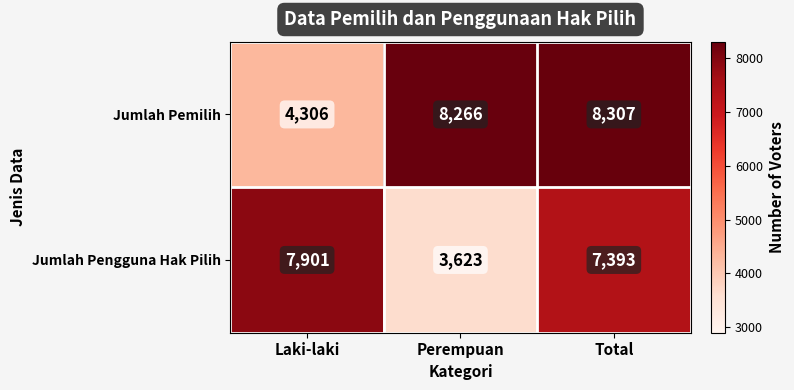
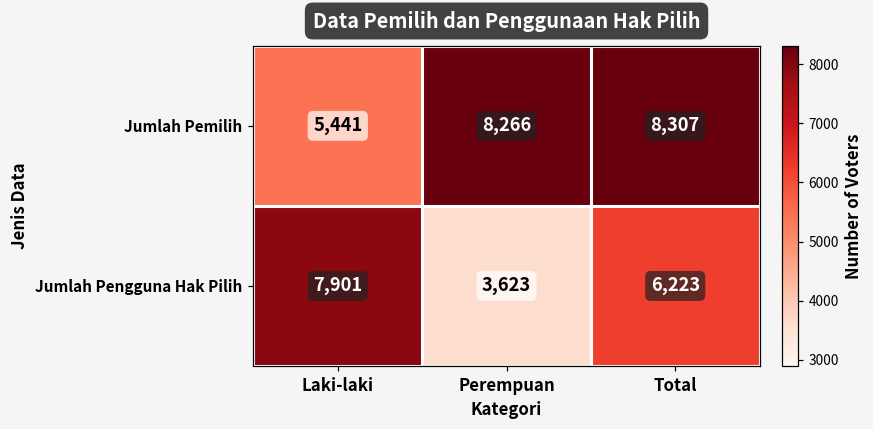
Jumlah Pemilih, Laki-laki: 4,306 -> 5,441
Jumlah Pengguna Hak Pilih, Total: 7,393 -> 6,223
